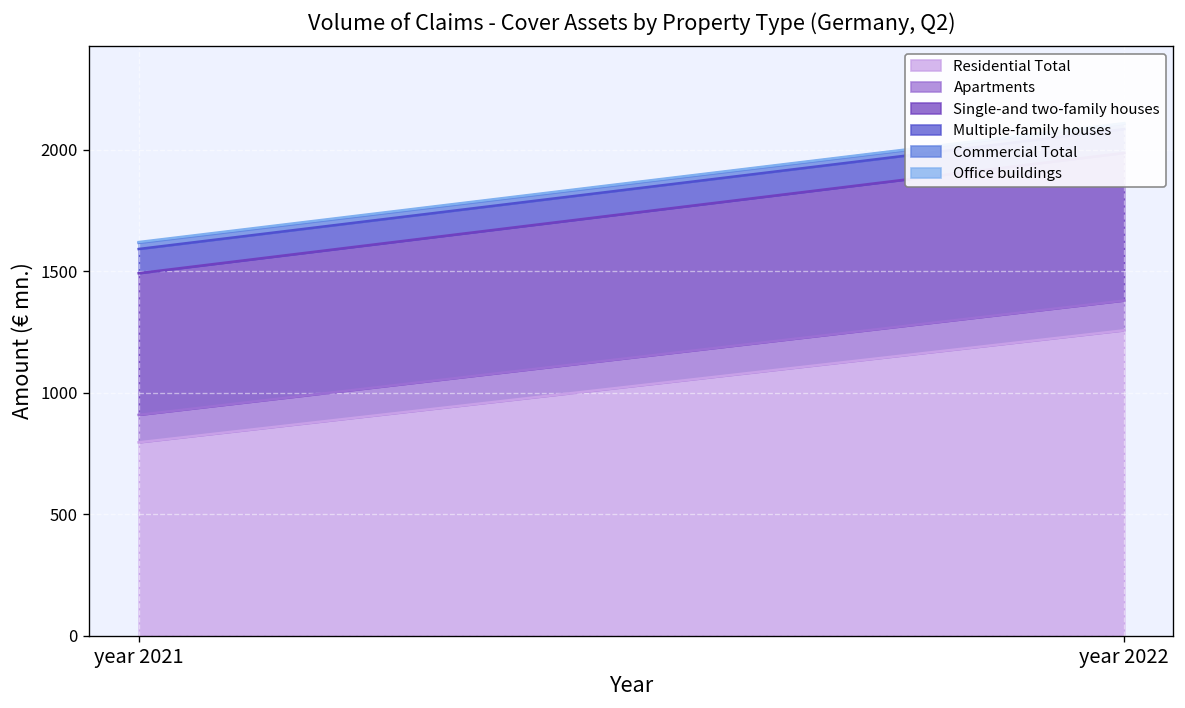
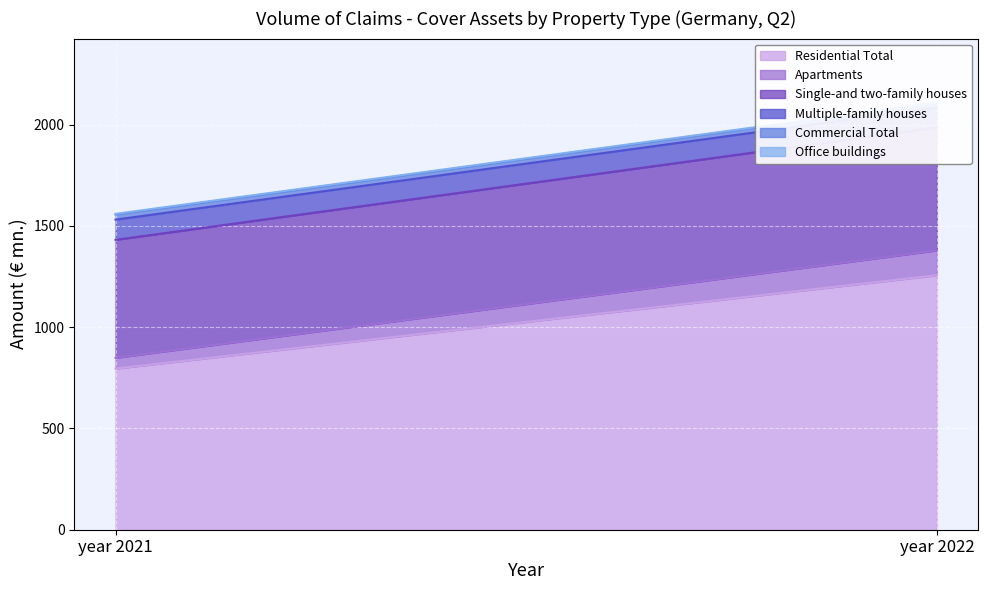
Apartments, year 2021: 110 -> 50
